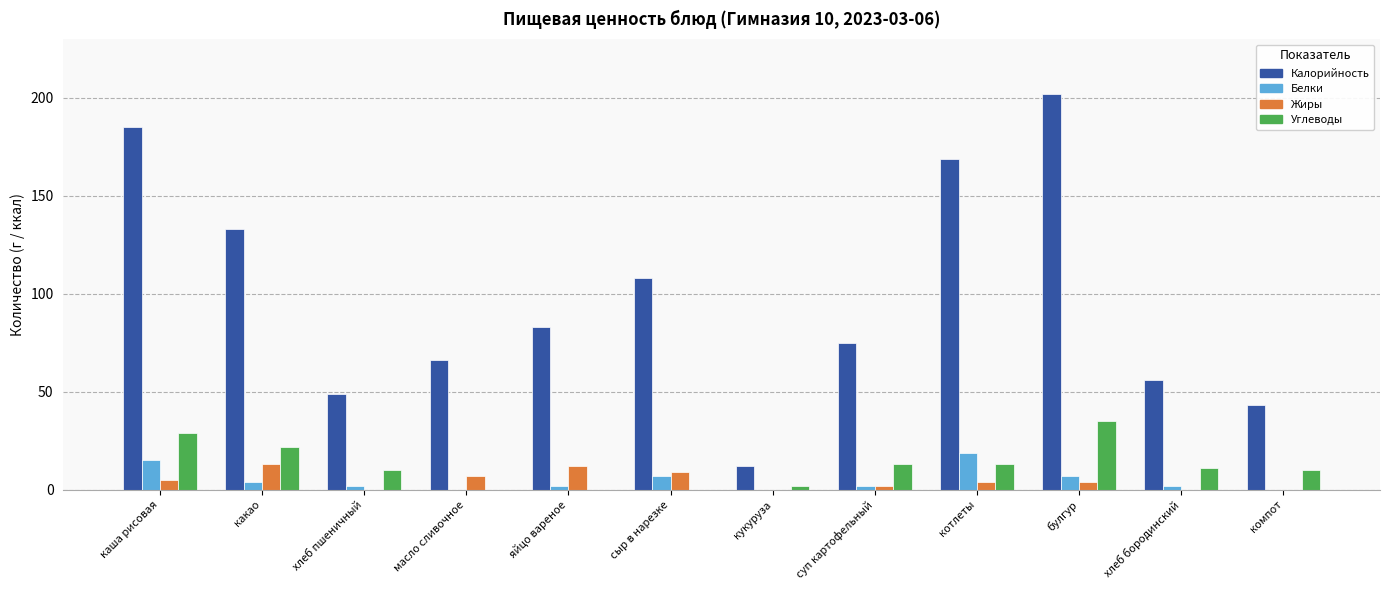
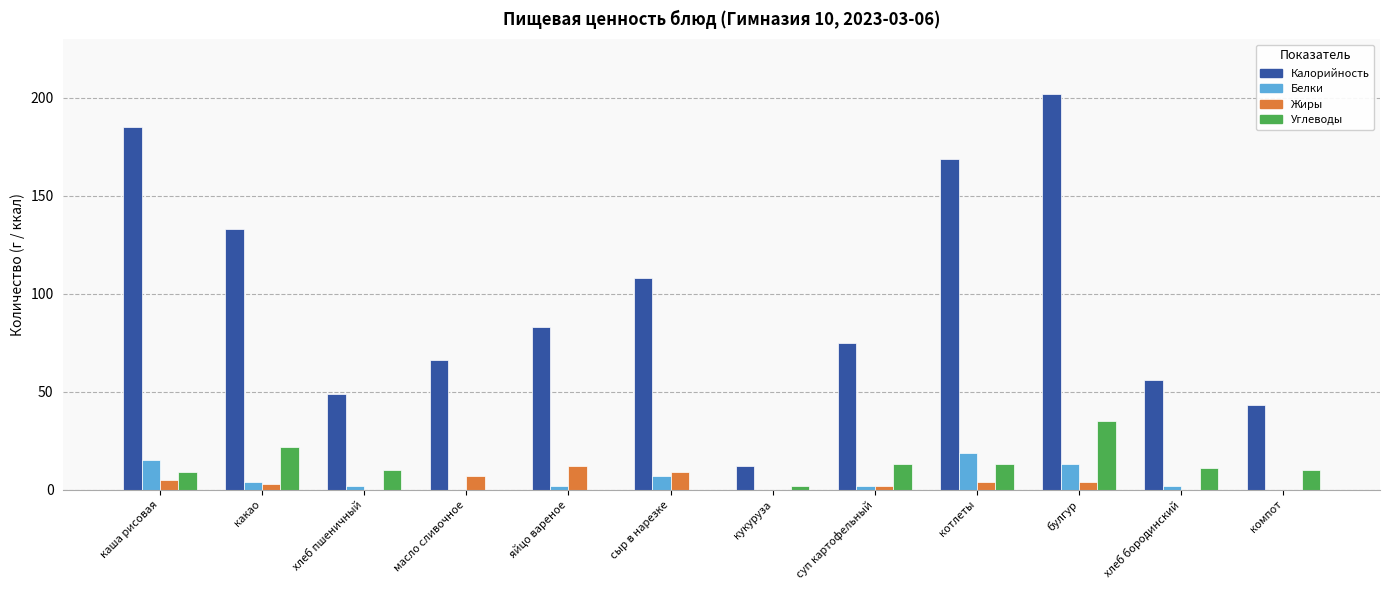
Углеводы, каша рисовая: 29 -> 9
Жиры, какао: 13 -> 3
Белки, булгур: 7 -> 13
